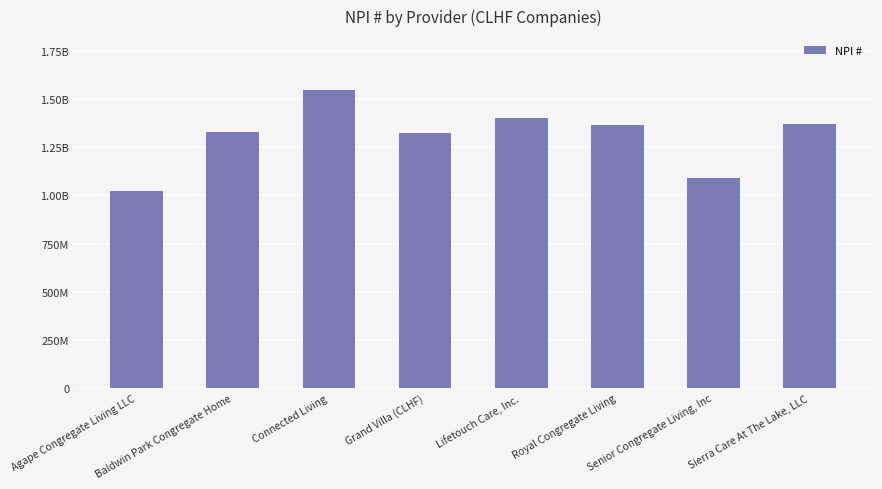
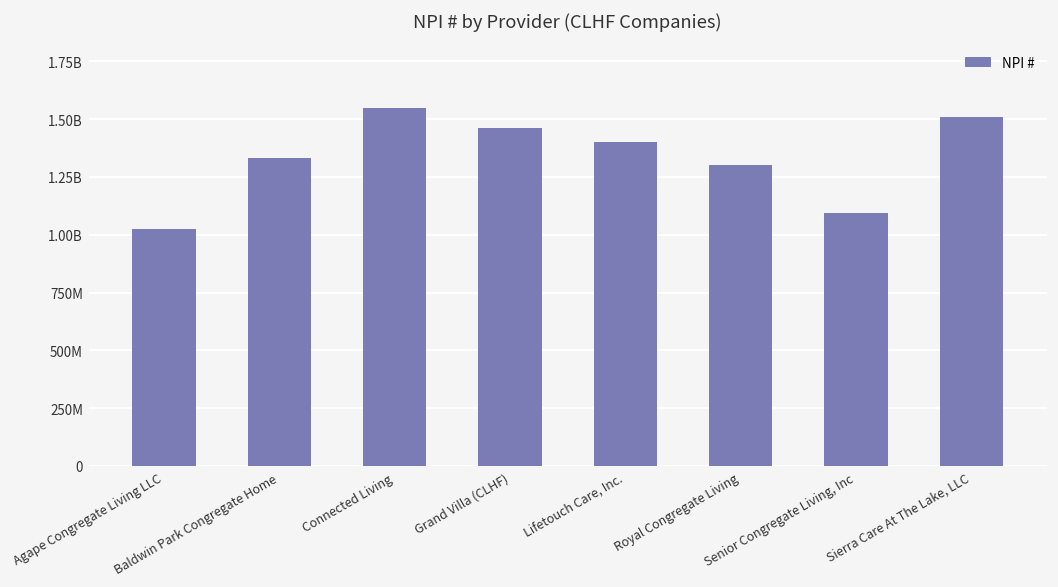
Grand Villa (CLHF): 1330000000 -> 1460000000
Royal Congregate Living: 1370000000 -> 1300000000
Sierra Care At The Lake, LLC: 1370000000 -> 1510000000
